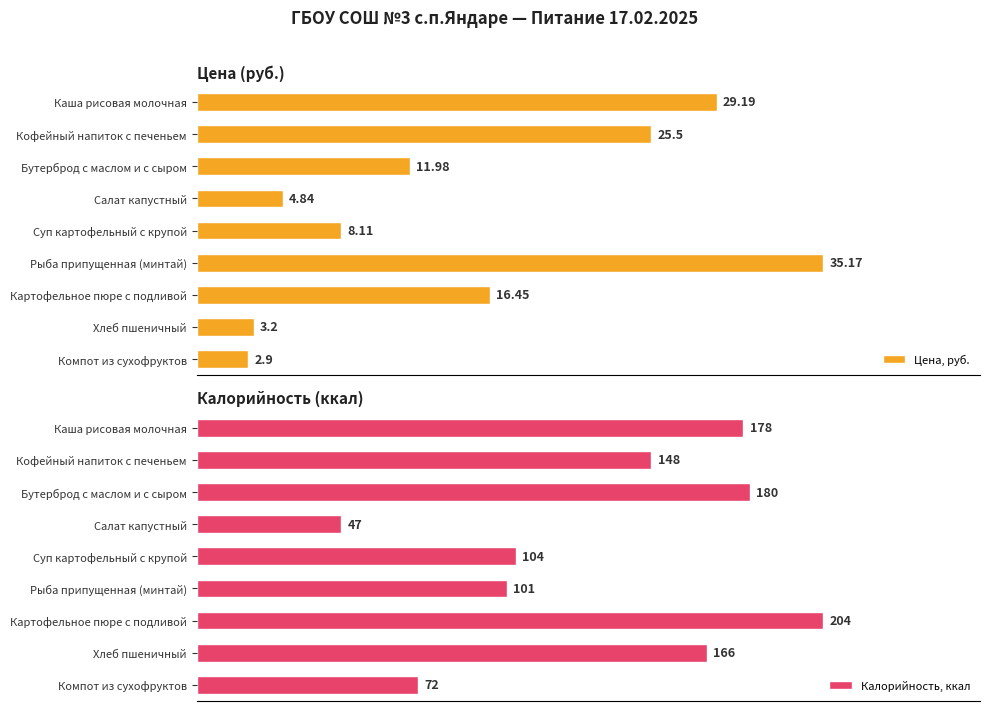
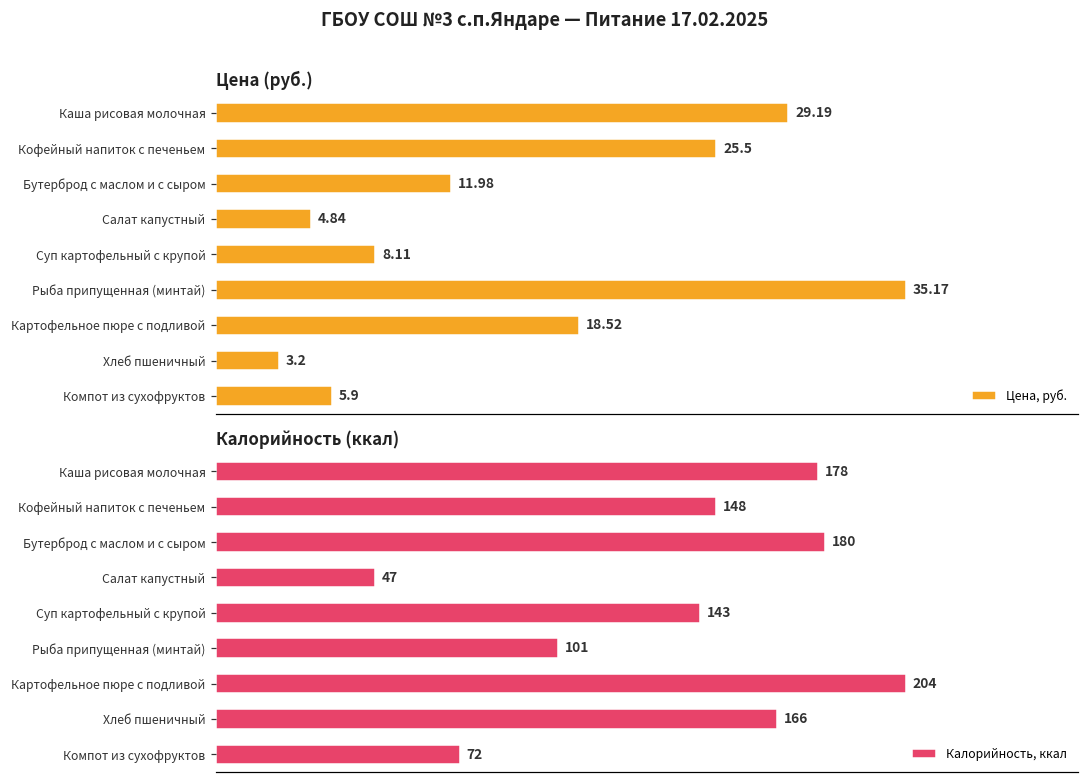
Цена (руб.), Картофельное пюре с подливой: 16.45 -> 18.52
Цена (руб.), Компот из сухофруктов: 2.9 -> 5.9
Калорийность (ккал), Суп картофельный с крупой: 104 -> 143
